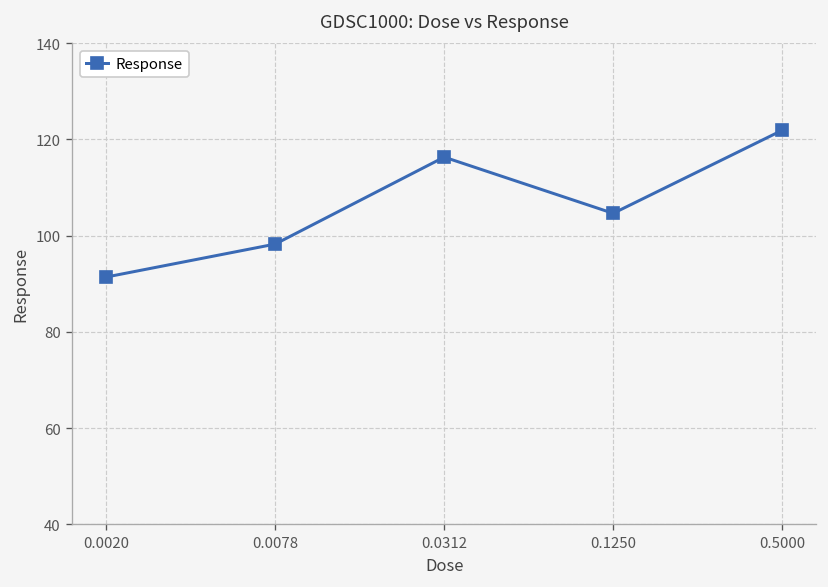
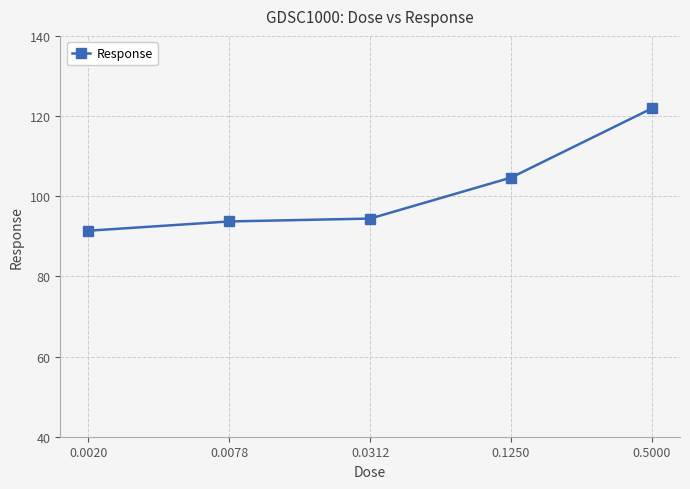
0.0078: 98 -> 94
0.0312: 116 -> 94
